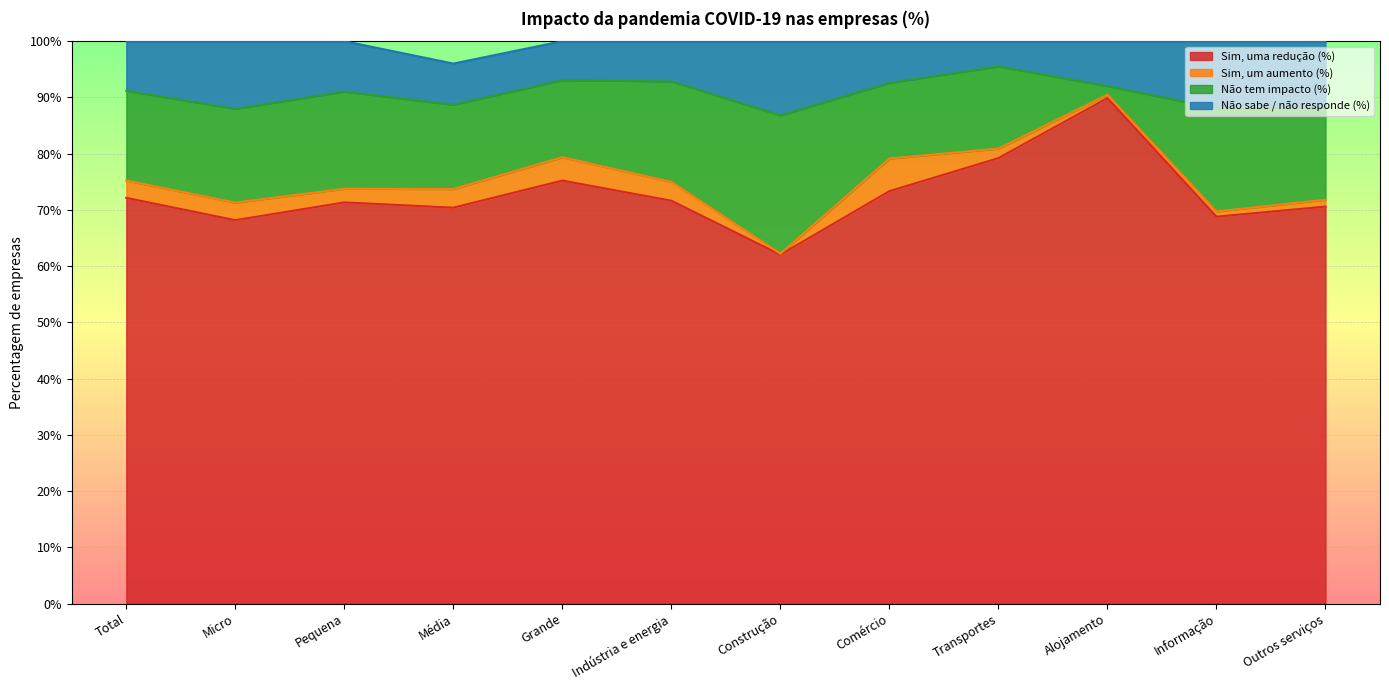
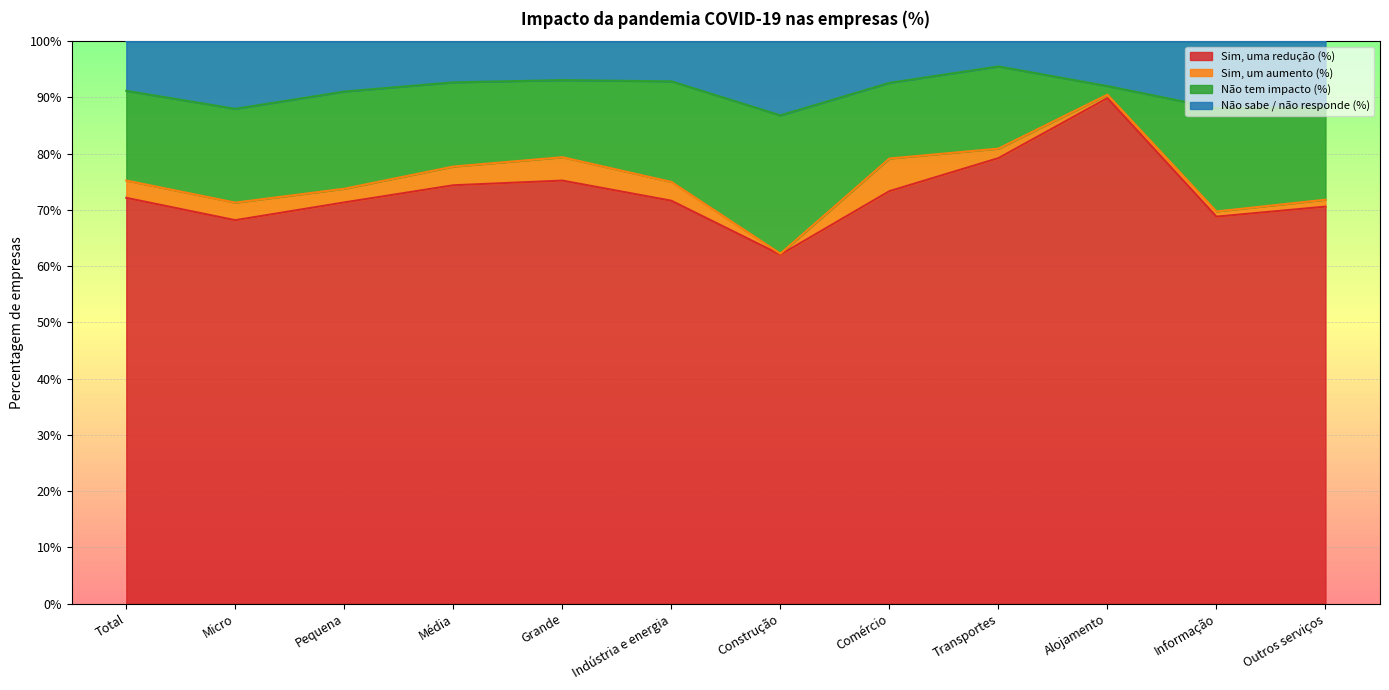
Sim, uma redução (%), Média: 70% -> 74%
